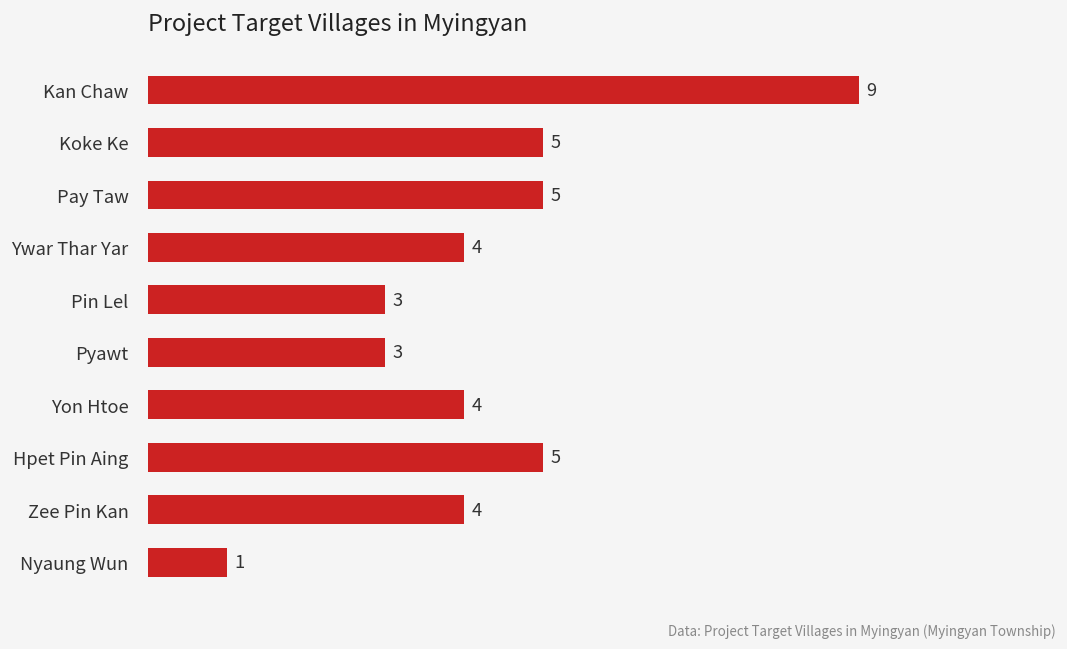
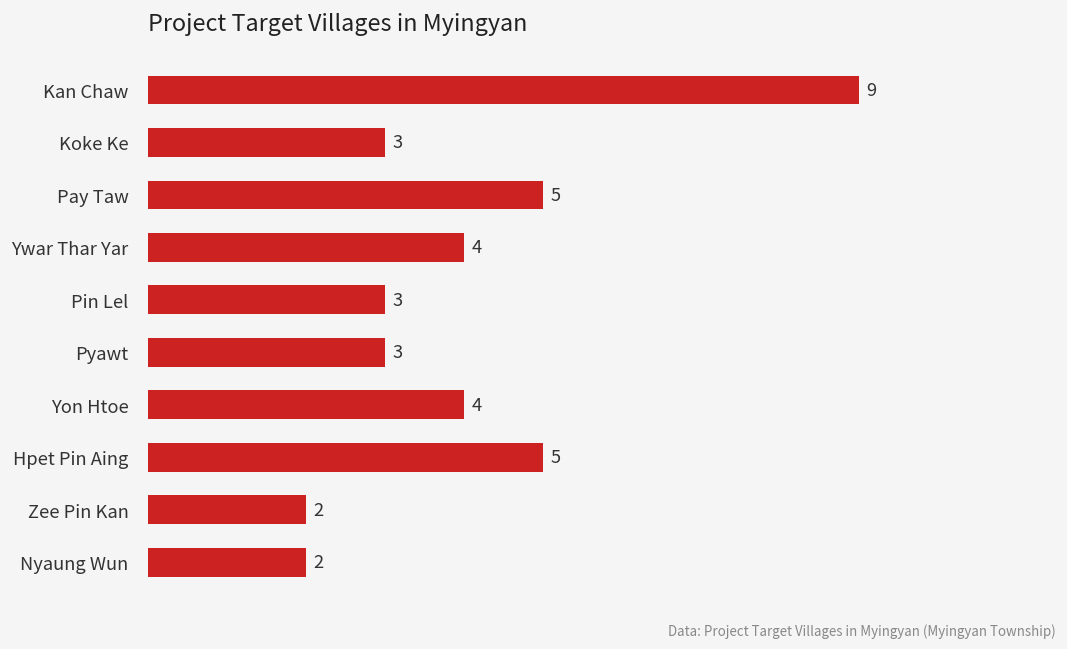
Koke Ke: 5 -> 3
Zee Pin Kan: 4 -> 2
Nyaung Wun: 1 -> 2
